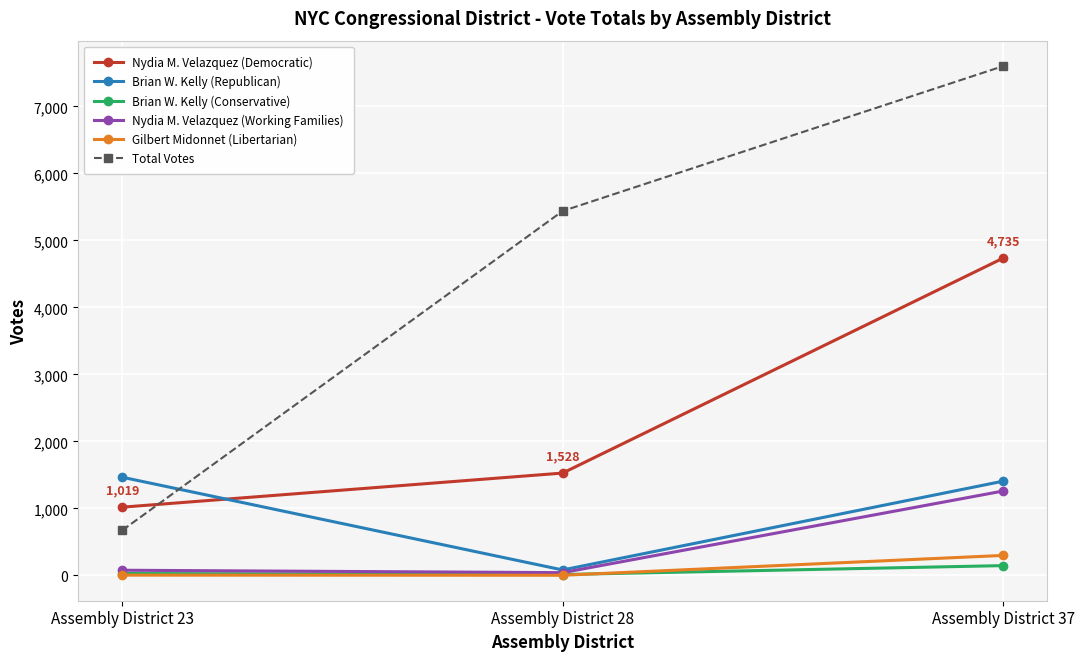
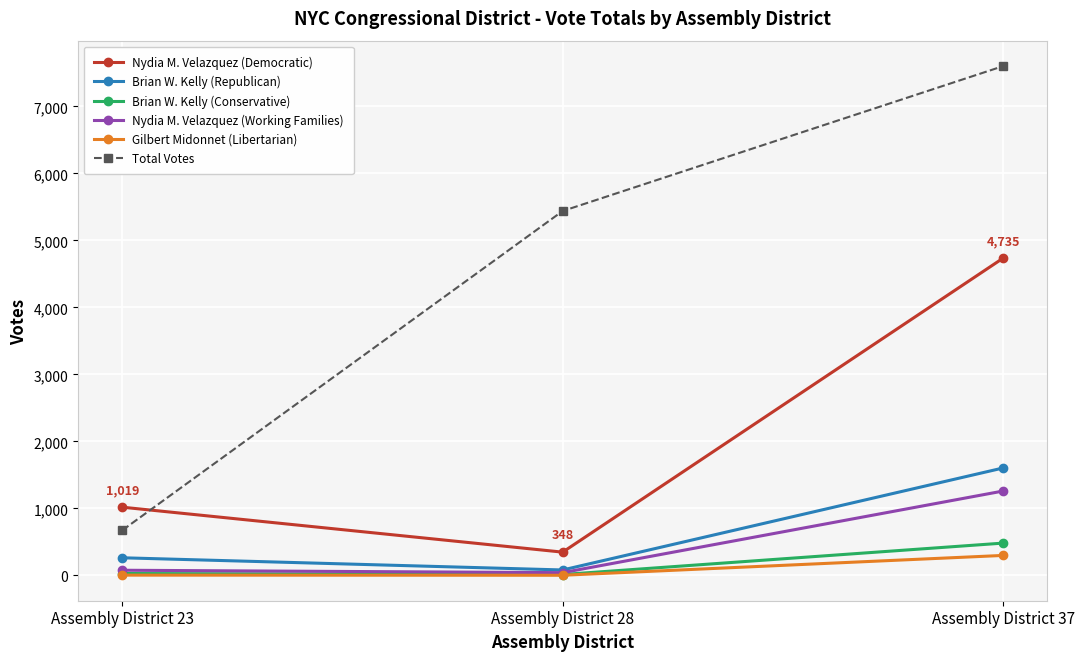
Brian W. Kelly (Republican), Assembly District 23: 1,500 -> 300
Nydia M. Velazquez (Democratic), Assembly District 28: 1,528 -> 348
Brian W. Kelly (Republican), Assembly District 37: 1,400 -> 1,600
Brian W. Kelly (Conservative), Assembly District 37: 100 -> 500
